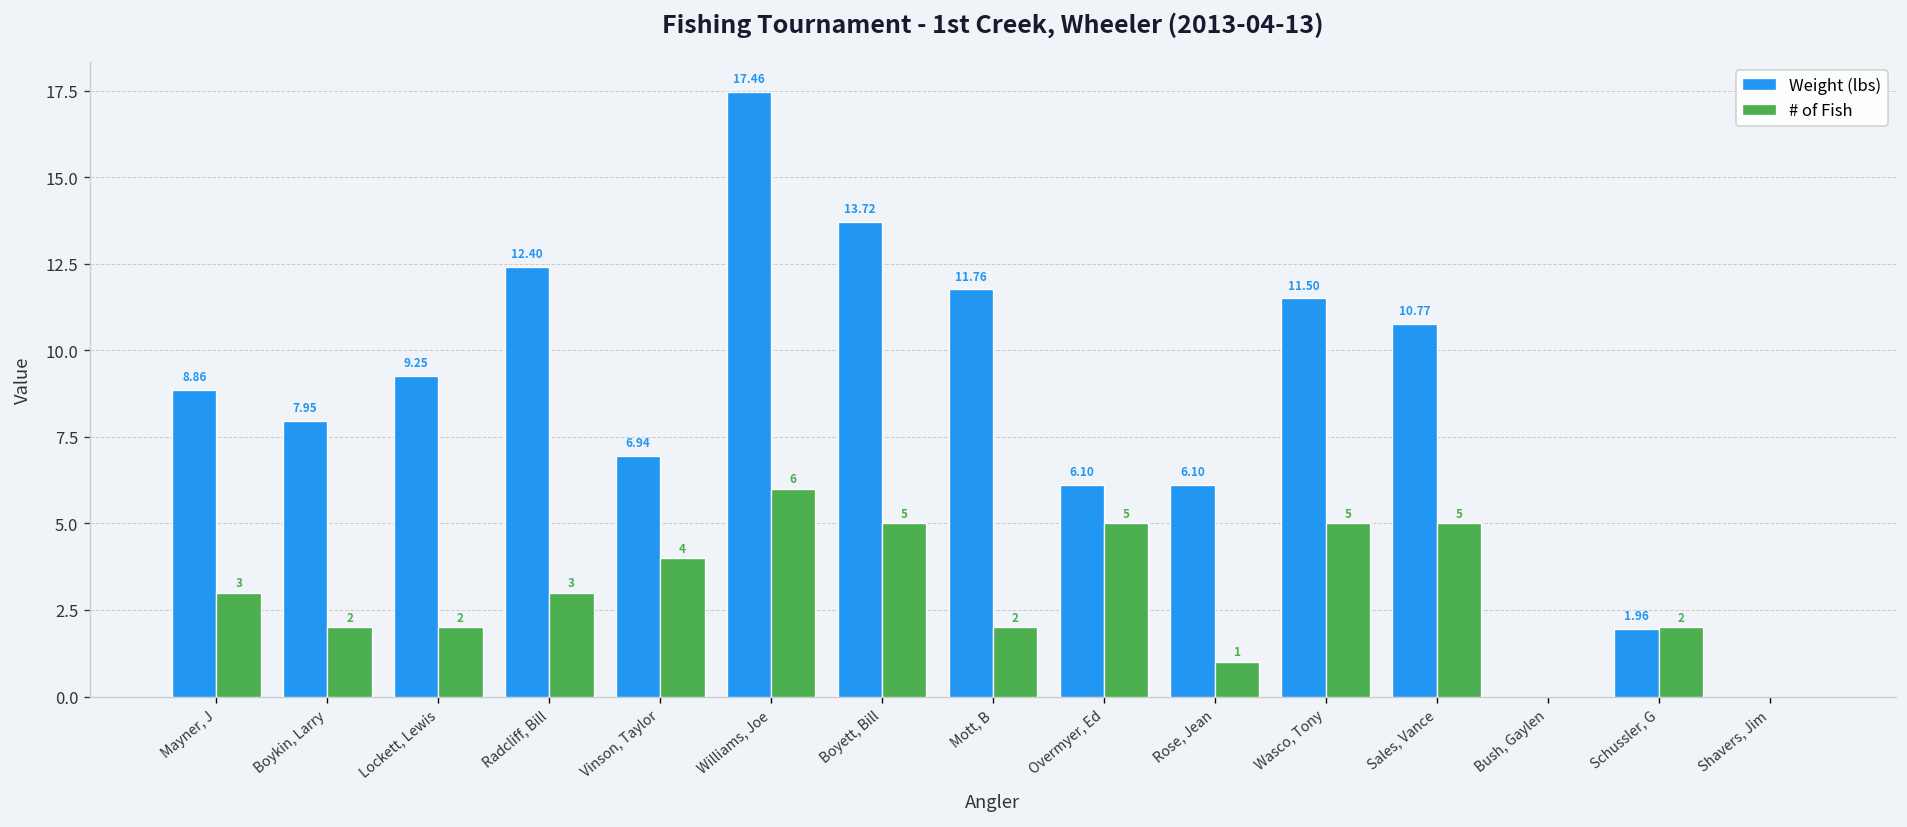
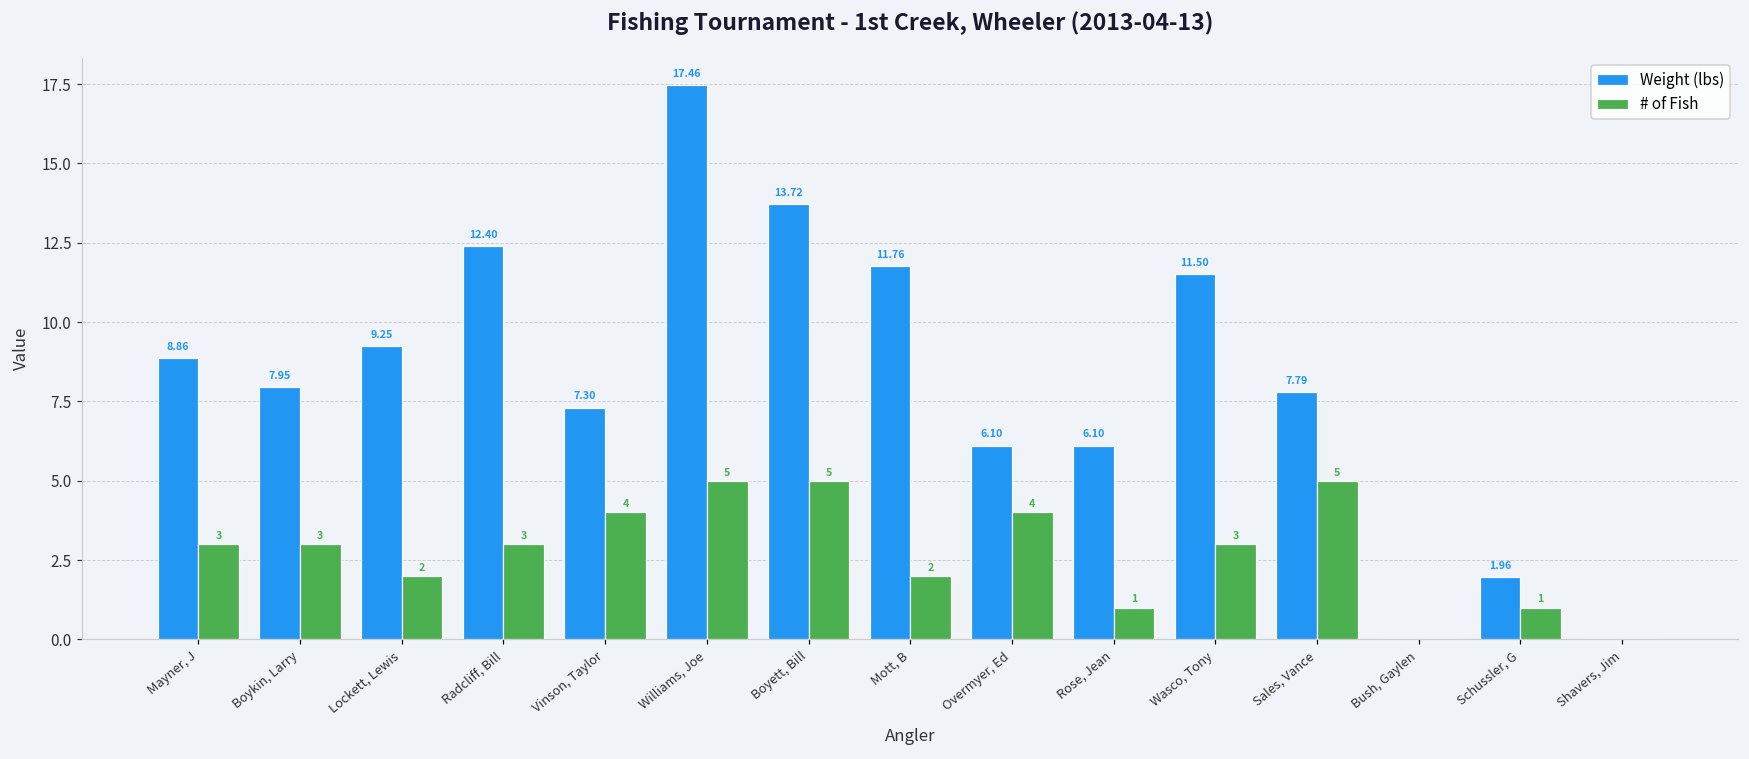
# of Fish, Boykin, Larry: 2 -> 3
Weight (lbs), Vinson, Taylor: 6.94 -> 7.30
# of Fish, Williams, Joe: 6 -> 5
# of Fish, Overmyer, Ed: 5 -> 4
# of Fish, Wasco, Tony: 5 -> 3
Weight (lbs), Sales, Vance: 10.77 -> 7.79
# of Fish, Schussler, G: 2 -> 1
